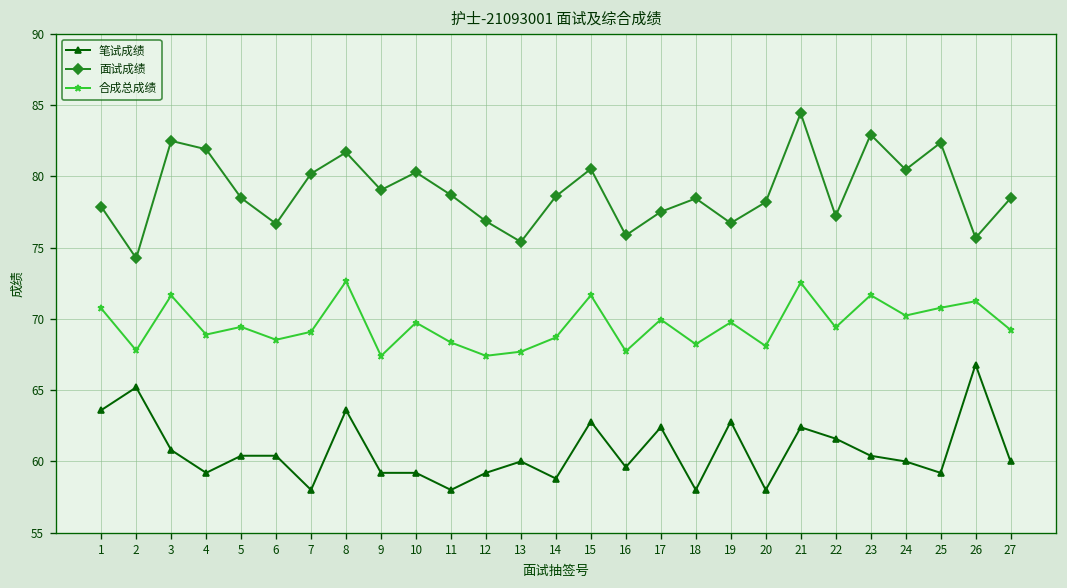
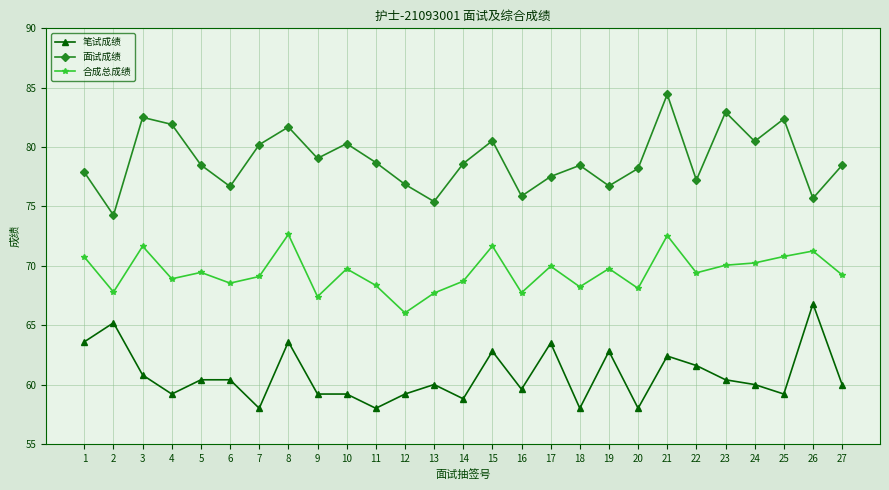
合成总成绩, 12: 67.4 -> 66.0
笔试成绩, 17: 62.4 -> 63.5
合成总成绩, 23: 71.7 -> 70.1
